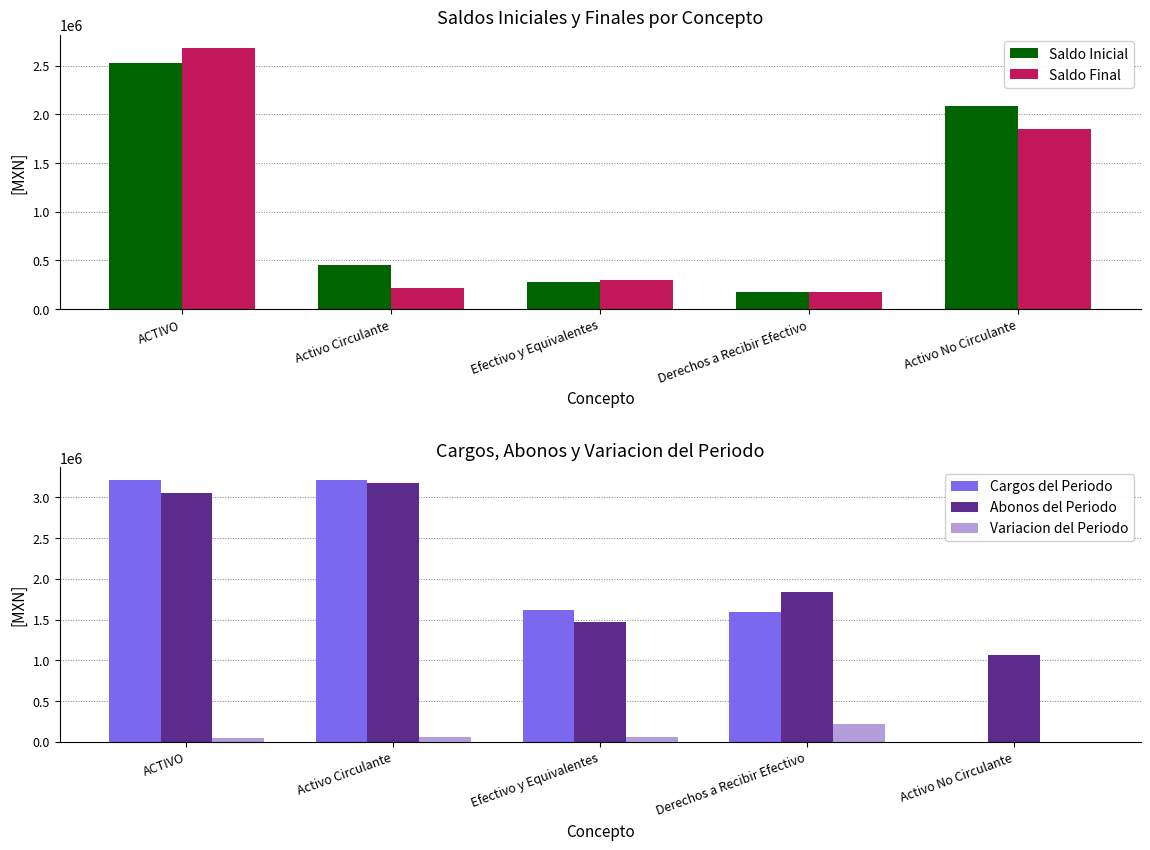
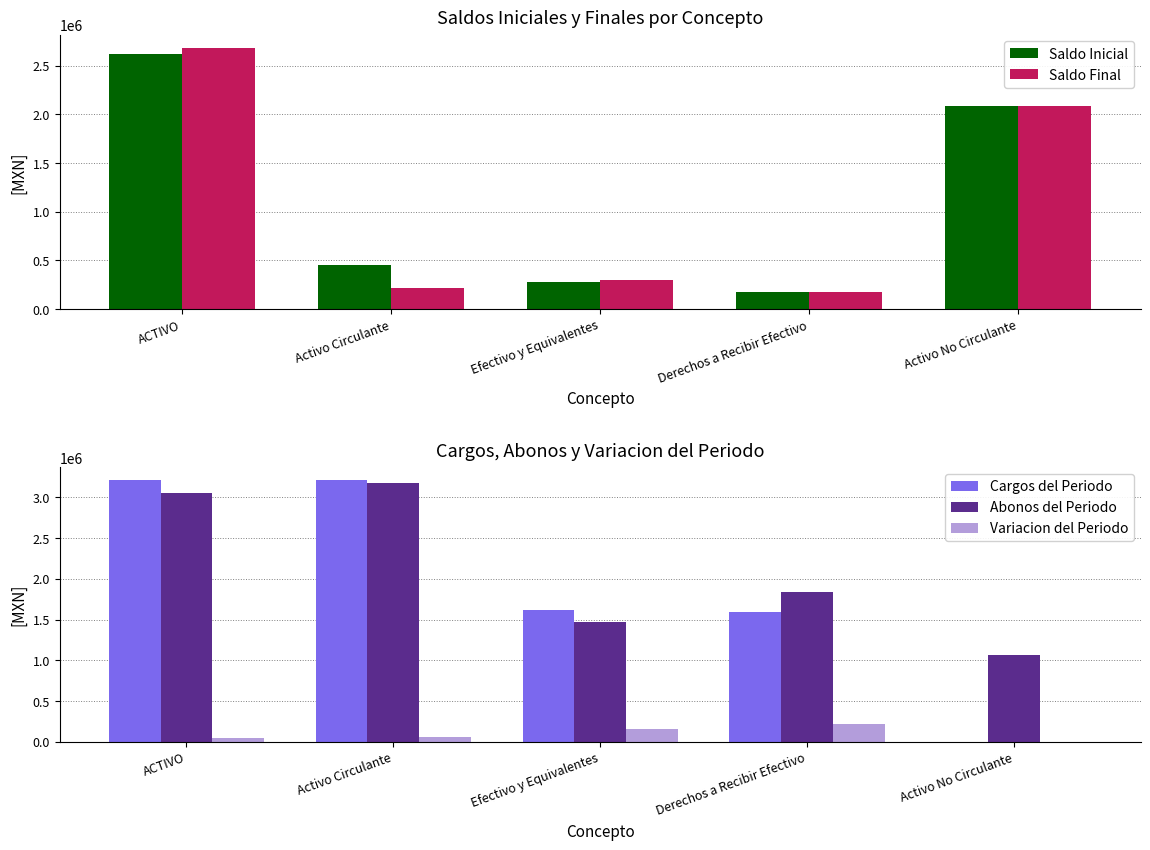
Saldos Iniciales y Finales por Concepto, Saldo Inicial, ACTIVO: 2500000 -> 2600000
Saldos Iniciales y Finales por Concepto, Saldo Final, Activo No Circulante: 1900000 -> 2100000
Cargos, Abonos y Variacion del Periodo, Variacion del Periodo, Efectivo y Equivalentes: 100000 -> 200000
